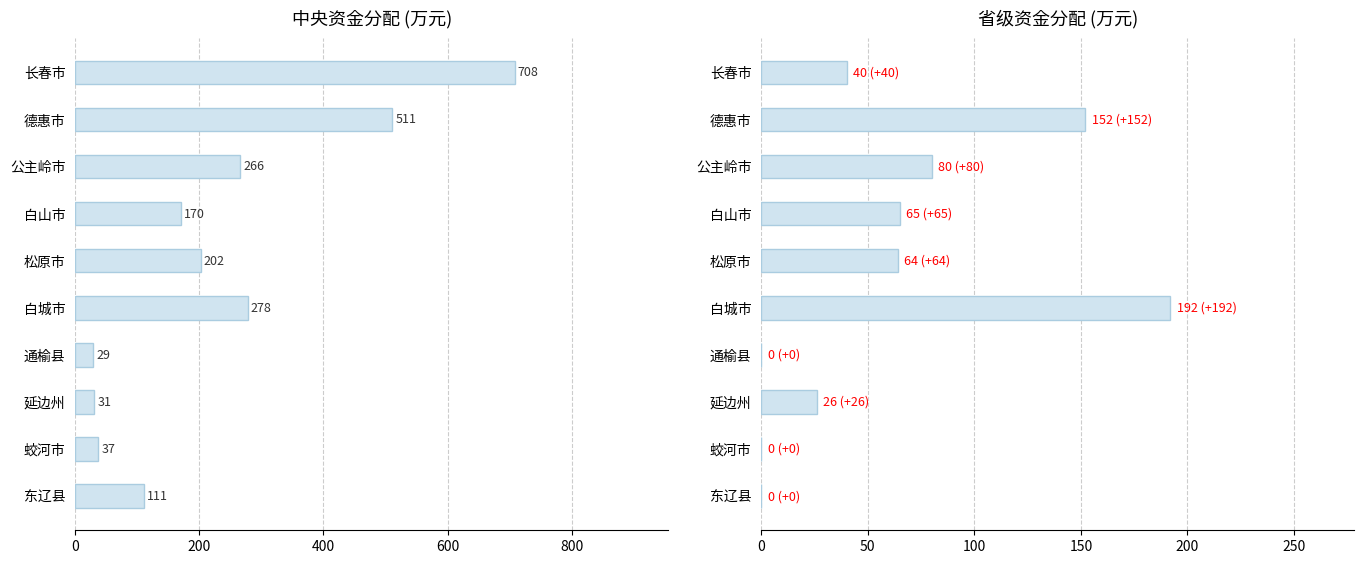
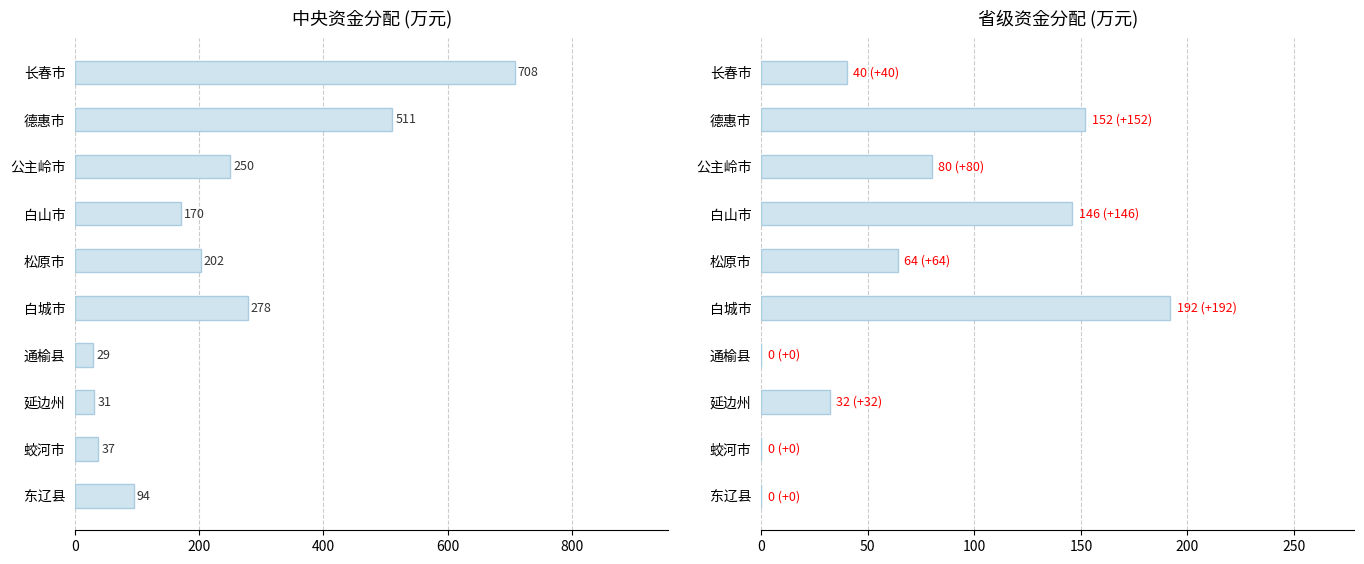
中央资金分配 (万元), 公主岭市: 266 -> 250
中央资金分配 (万元), 东辽县: 111 -> 94
省级资金分配 (万元), 白山市: 65 (+65) -> 146 (+146)
省级资金分配 (万元), 延边州: 26 (+26) -> 32 (+32)
